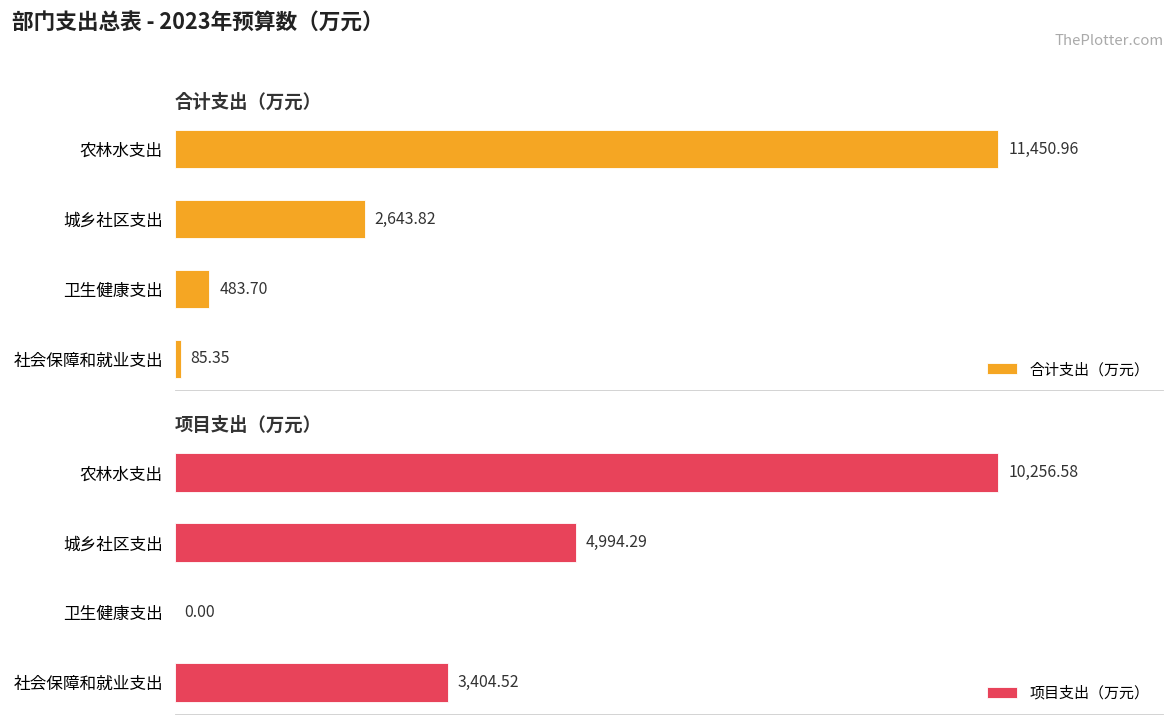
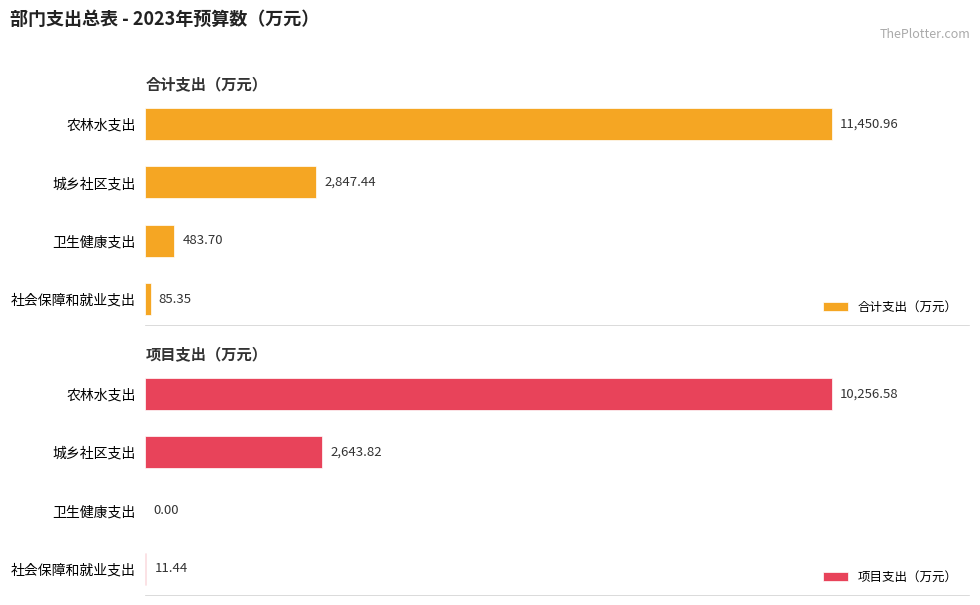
合计支出（万元）, 城乡社区支出: 2,643.82 -> 2,847.44
项目支出（万元）, 城乡社区支出: 4,994.29 -> 2,643.82
项目支出（万元）, 社会保障和就业支出: 3,404.52 -> 11.44
